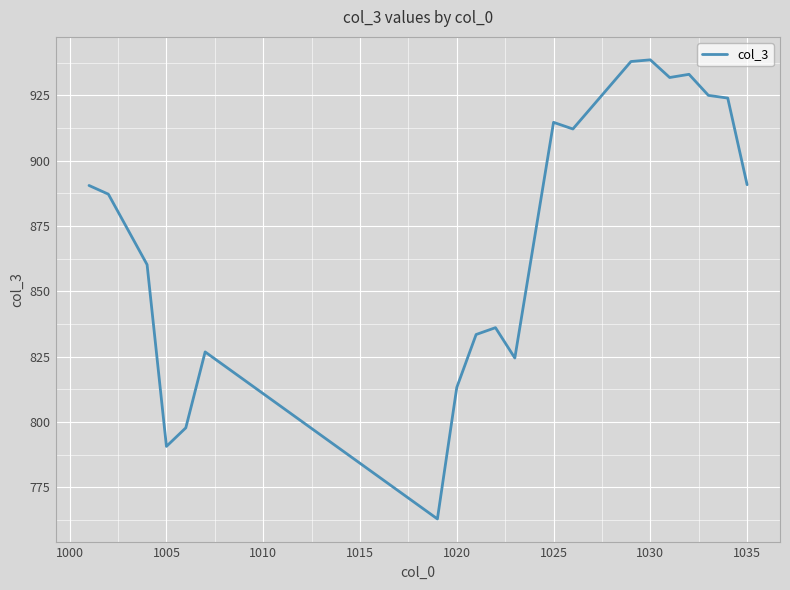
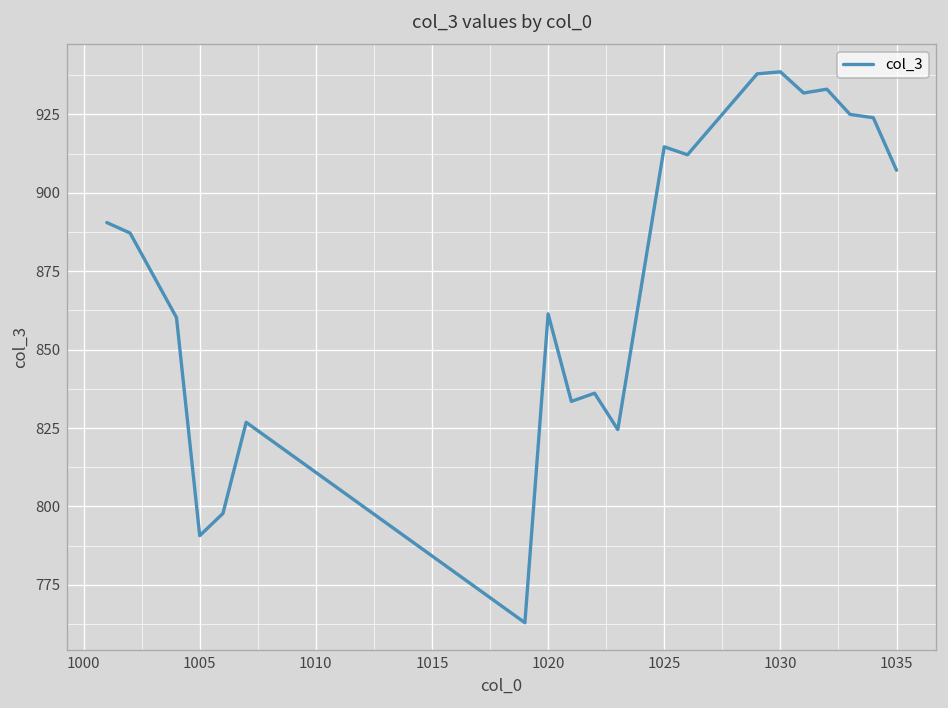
1020: 813 -> 861
1035: 891 -> 907
